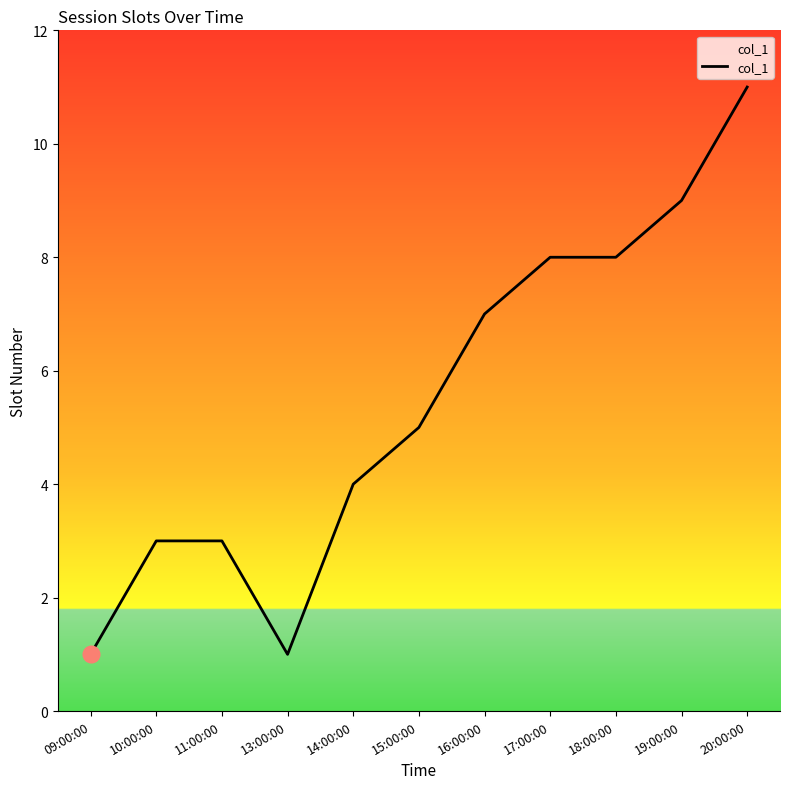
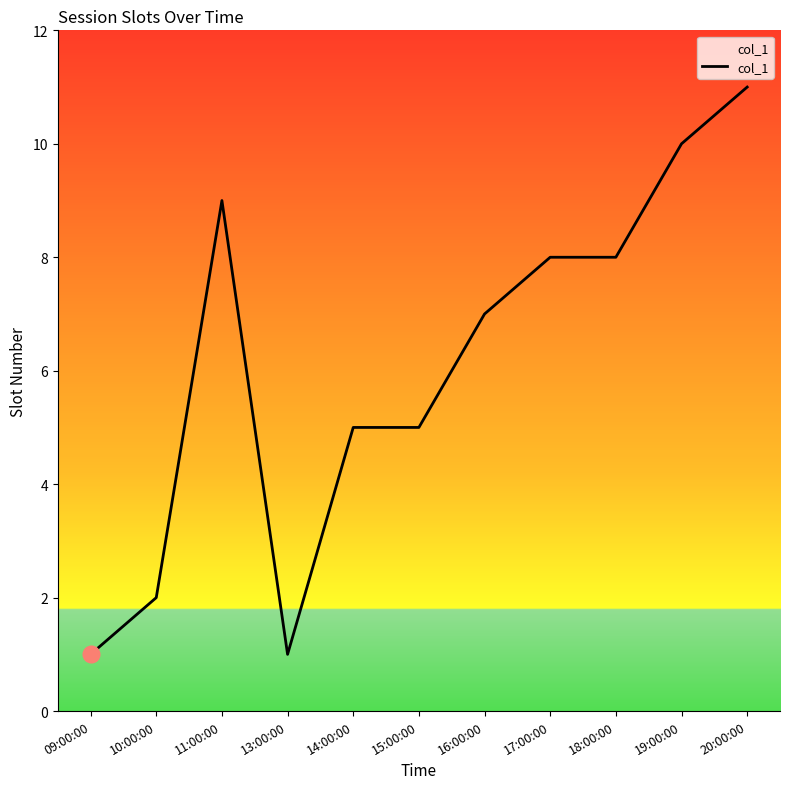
col_1, 10:00:00: 3 -> 2
col_1, 11:00:00: 3 -> 9
col_1, 14:00:00: 4 -> 5
col_1, 19:00:00: 9 -> 10
